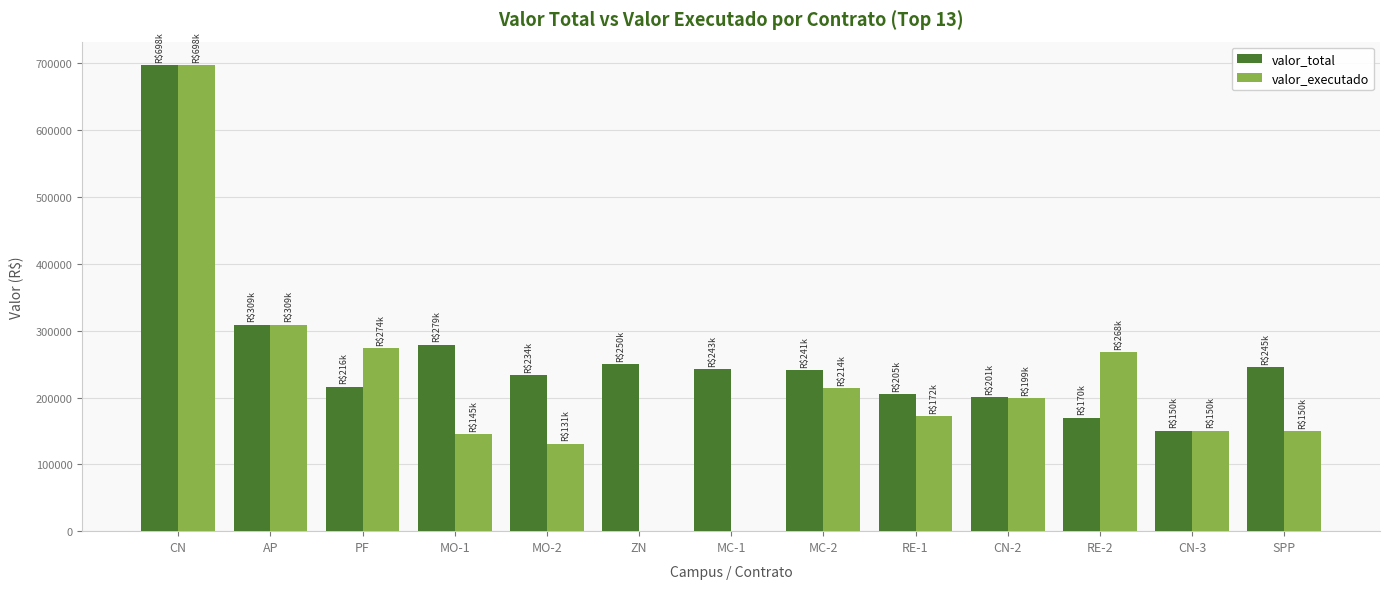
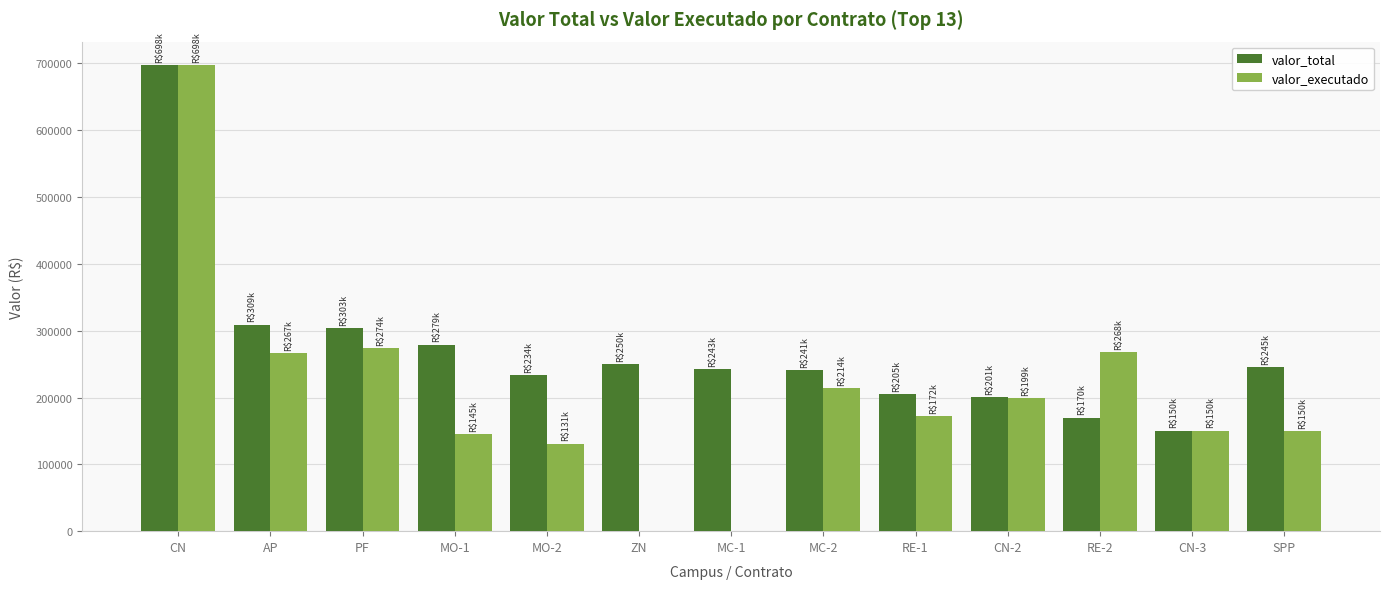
valor_executado, AP: $309k -> $267k
valor_total, PF: $216k -> $303k
